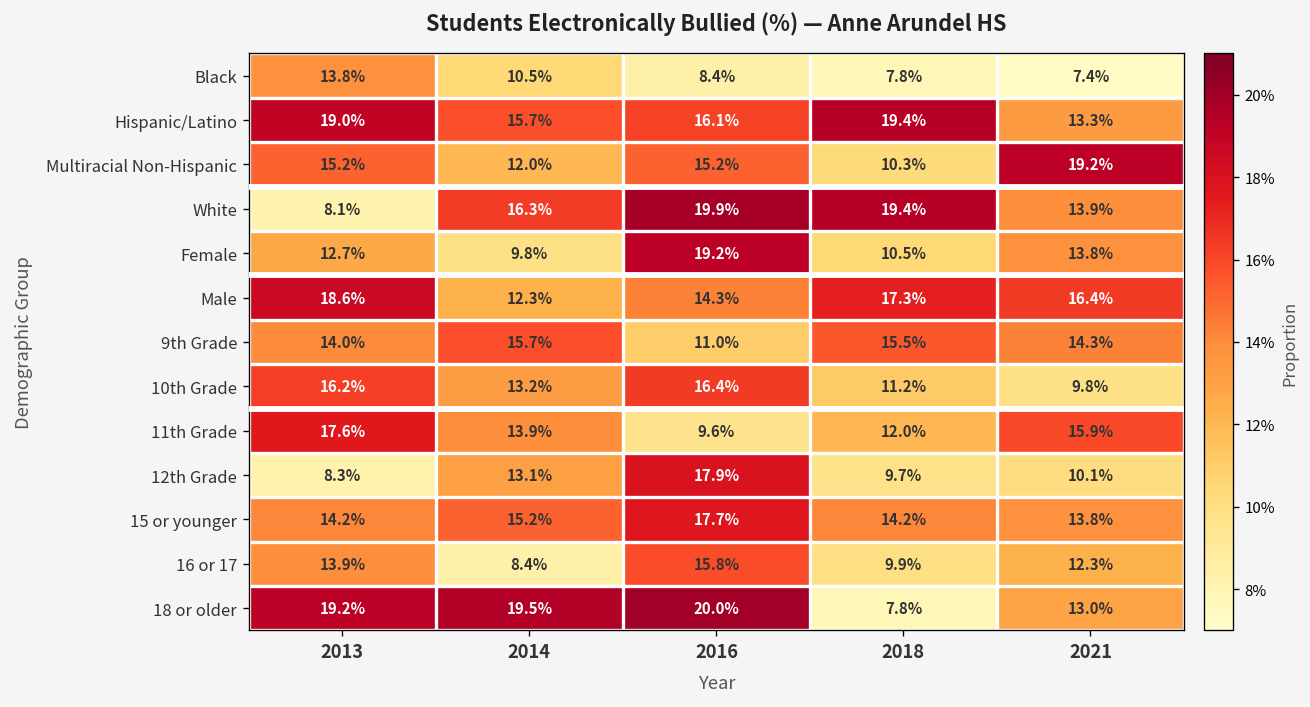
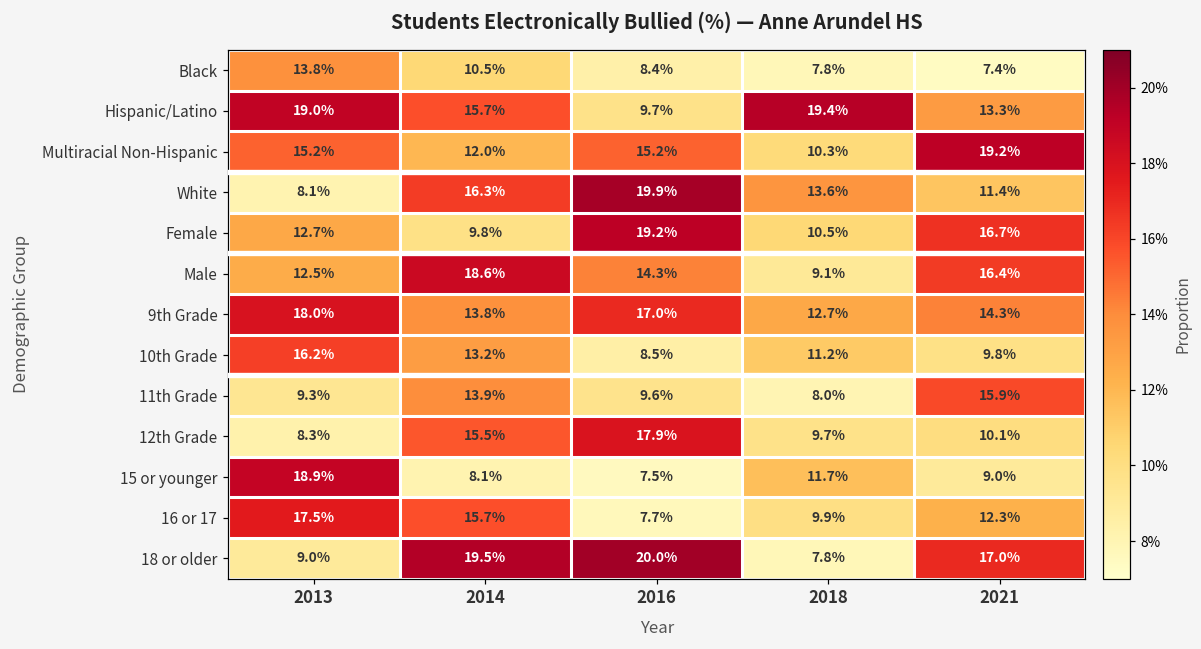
Hispanic/Latino, 2016: 16.1% -> 9.7%
White, 2018: 19.4% -> 13.6%
White, 2021: 13.9% -> 11.4%
Female, 2021: 13.8% -> 16.7%
Male, 2013: 18.6% -> 12.5%
Male, 2014: 12.3% -> 18.6%
Male, 2018: 17.3% -> 9.1%
9th Grade, 2013: 14.0% -> 18.0%
9th Grade, 2014: 15.7% -> 13.8%
9th Grade, 2016: 11.0% -> 17.0%
9th Grade, 2018: 15.5% -> 12.7%
10th Grade, 2016: 16.4% -> 8.5%
11th Grade, 2013: 17.6% -> 9.3%
11th Grade, 2018: 12.0% -> 8.0%
12th Grade, 2014: 13.1% -> 15.5%
15 or younger, 2013: 14.2% -> 18.9%
15 or younger, 2014: 15.2% -> 8.1%
15 or younger, 2016: 17.7% -> 7.5%
15 or younger, 2018: 14.2% -> 11.7%
15 or younger, 2021: 13.8% -> 9.0%
16 or 17, 2013: 13.9% -> 17.5%
16 or 17, 2014: 8.4% -> 15.7%
16 or 17, 2016: 15.8% -> 7.7%
18 or older, 2013: 19.2% -> 9.0%
18 or older, 2021: 13.0% -> 17.0%
